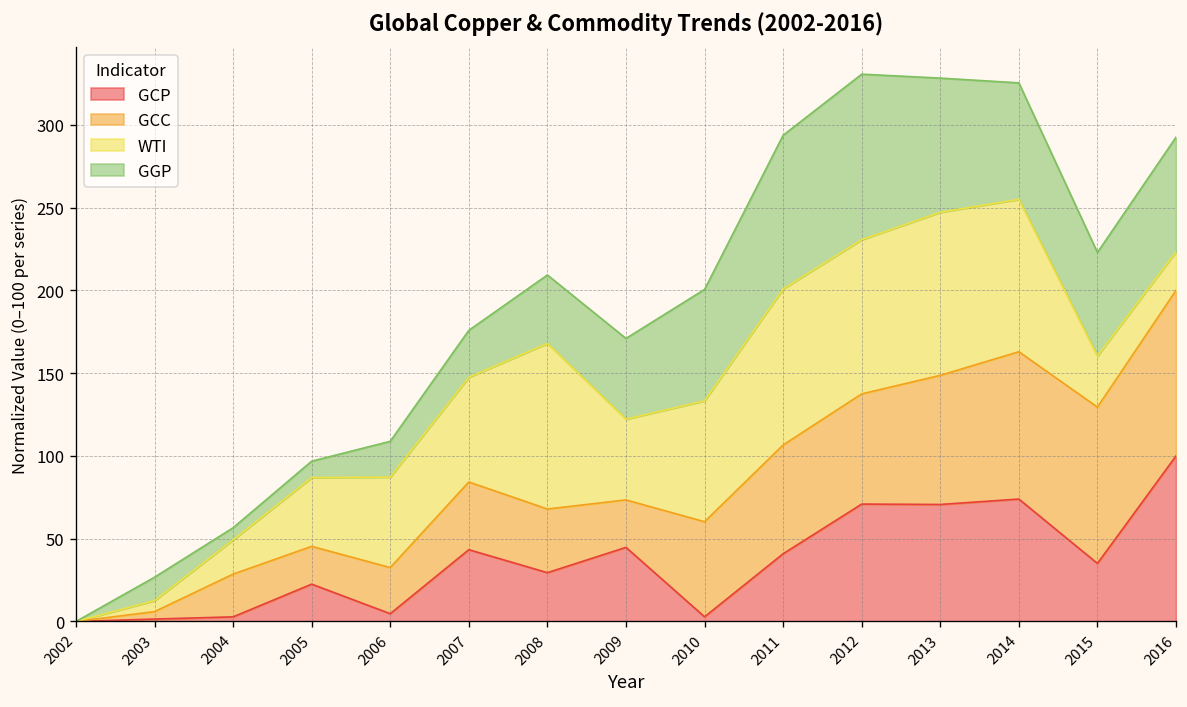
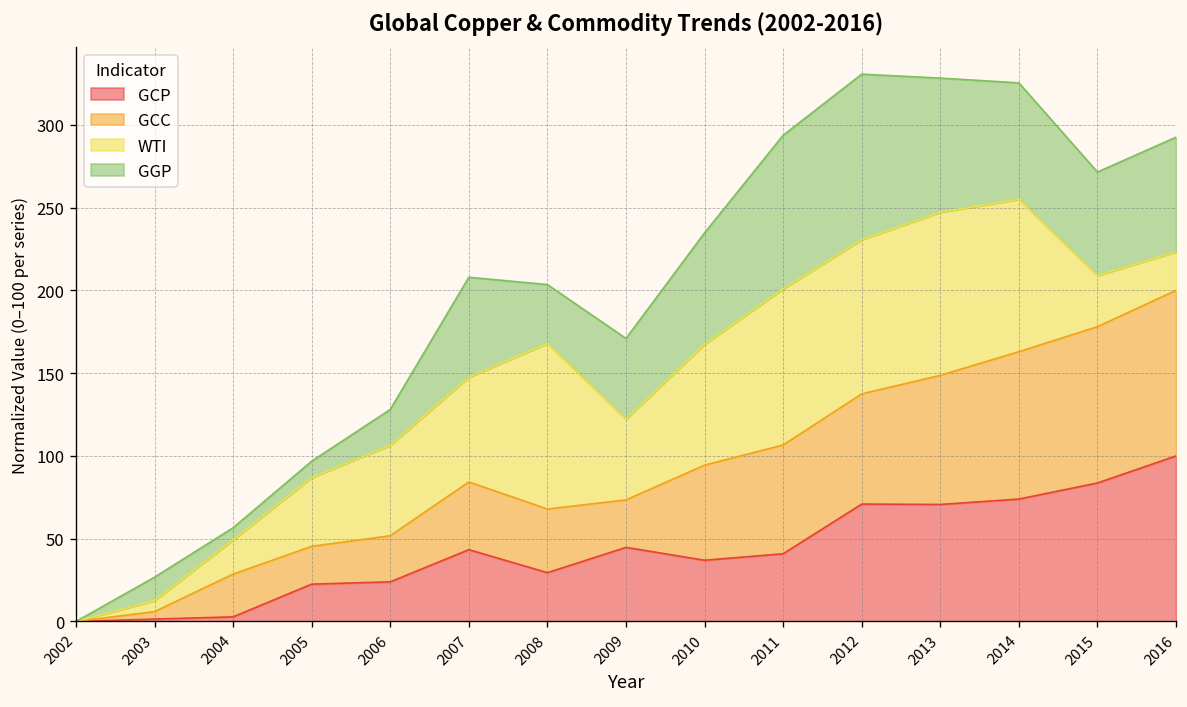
GCP, 2006: 5 -> 24
GGP, 2007: 28 -> 60
GGP, 2008: 41 -> 36
GCP, 2010: 3 -> 37
GCP, 2015: 35 -> 84
